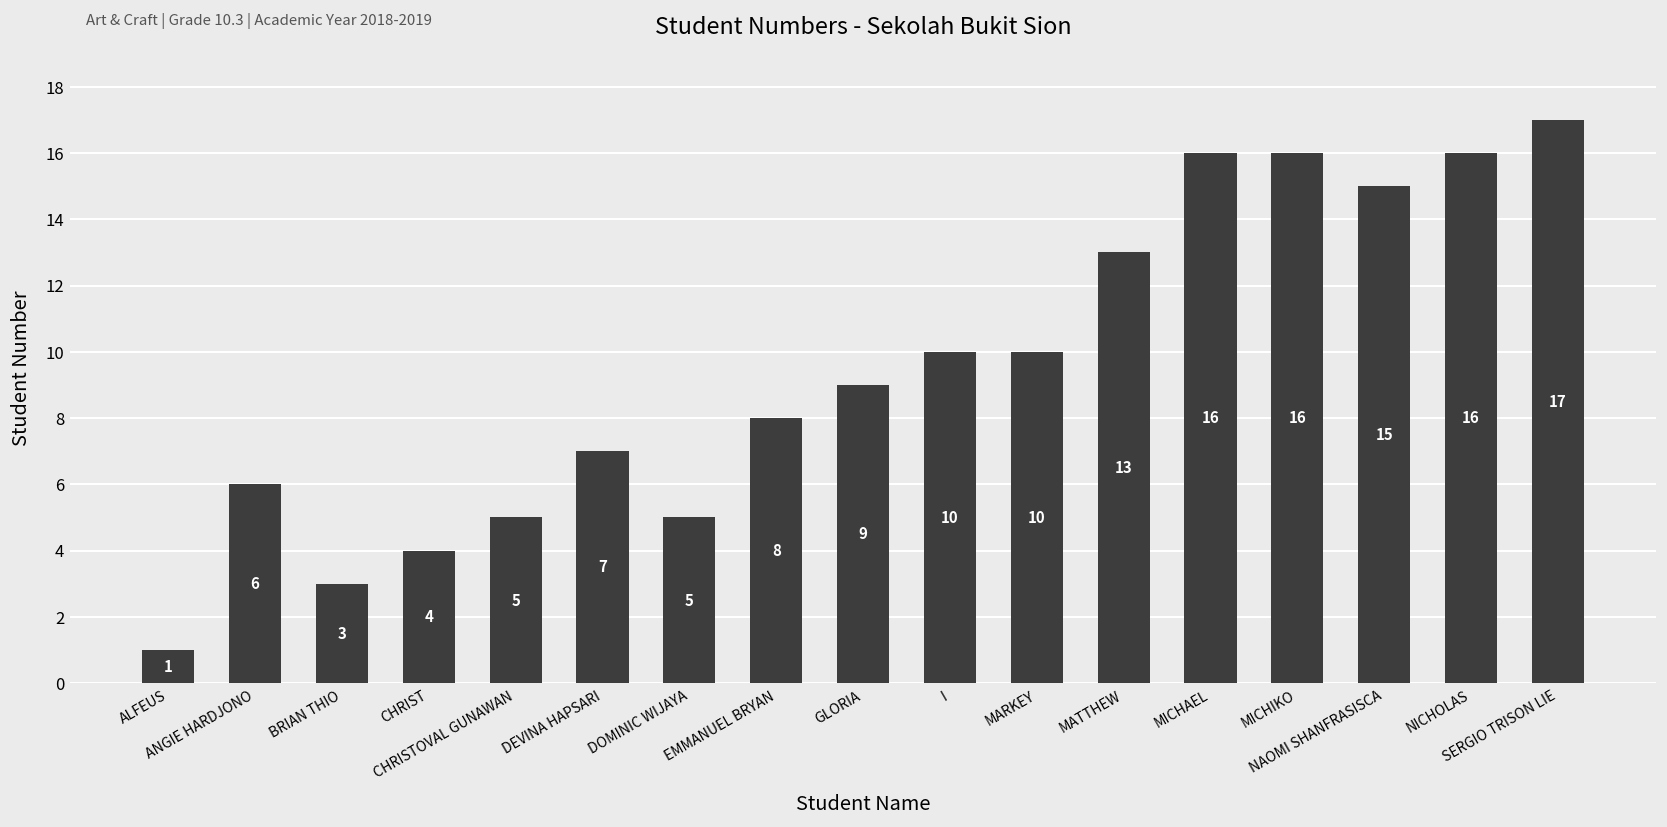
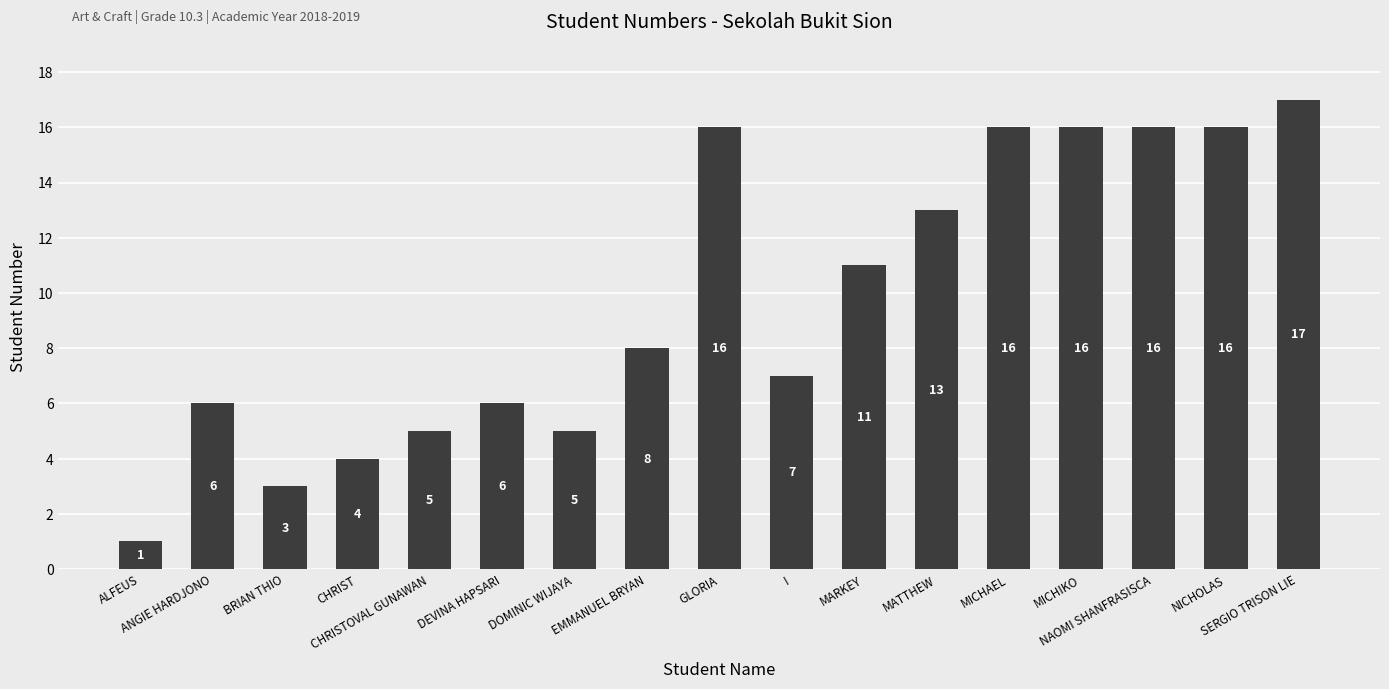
DEVINA HAPSARI: 7 -> 6
GLORIA: 9 -> 16
I: 10 -> 7
MARKEY: 10 -> 11
NAOMI SHANFRASISCA: 15 -> 16
